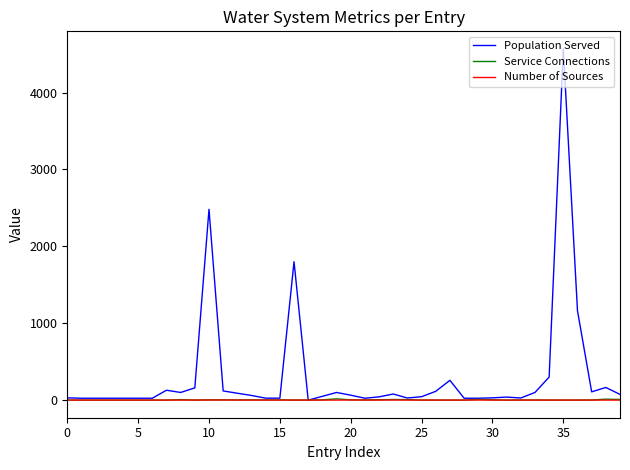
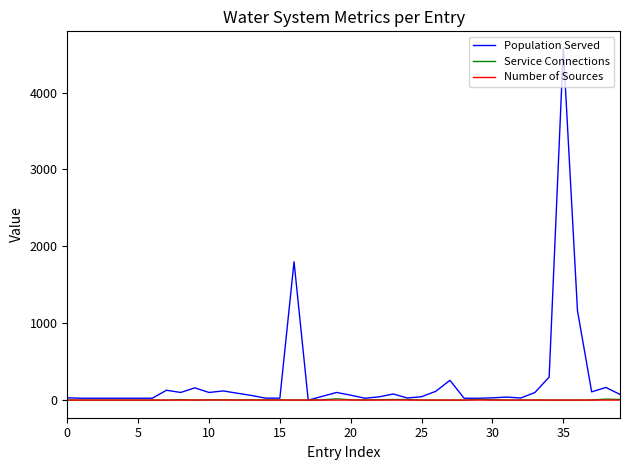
Population Served, 10: 2500 -> 100
